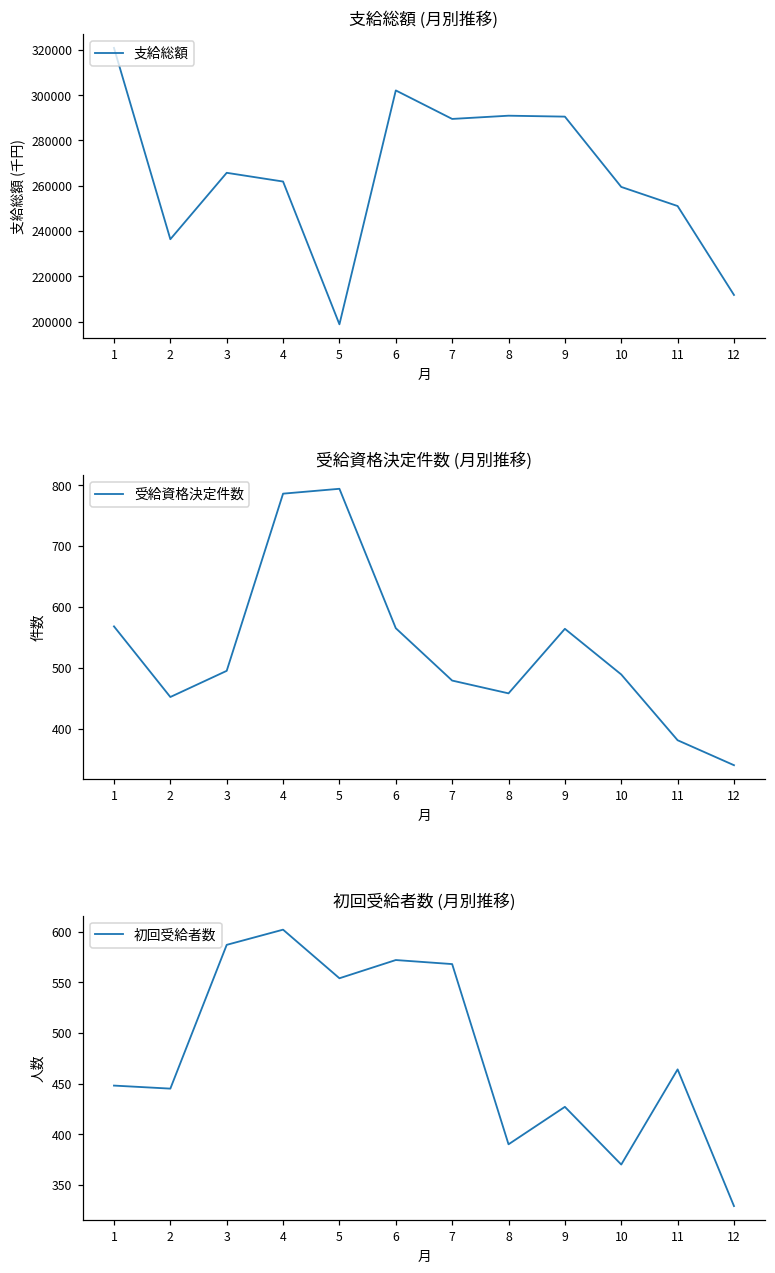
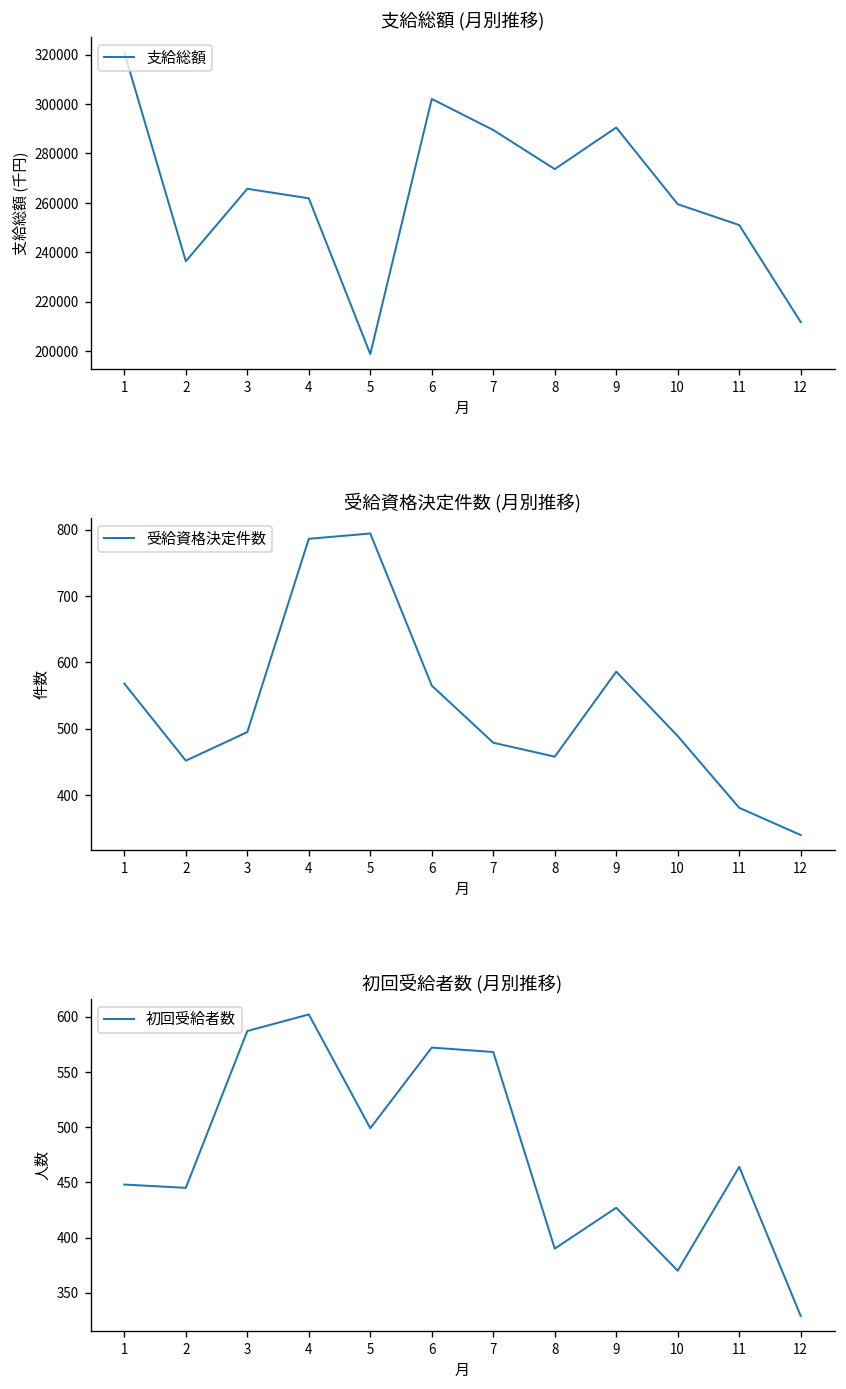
支給総額 (月別推移), 8: 291000 -> 274000
受給資格決定件数 (月別推移), 9: 560 -> 590
初回受給者数 (月別推移), 5: 550 -> 500
